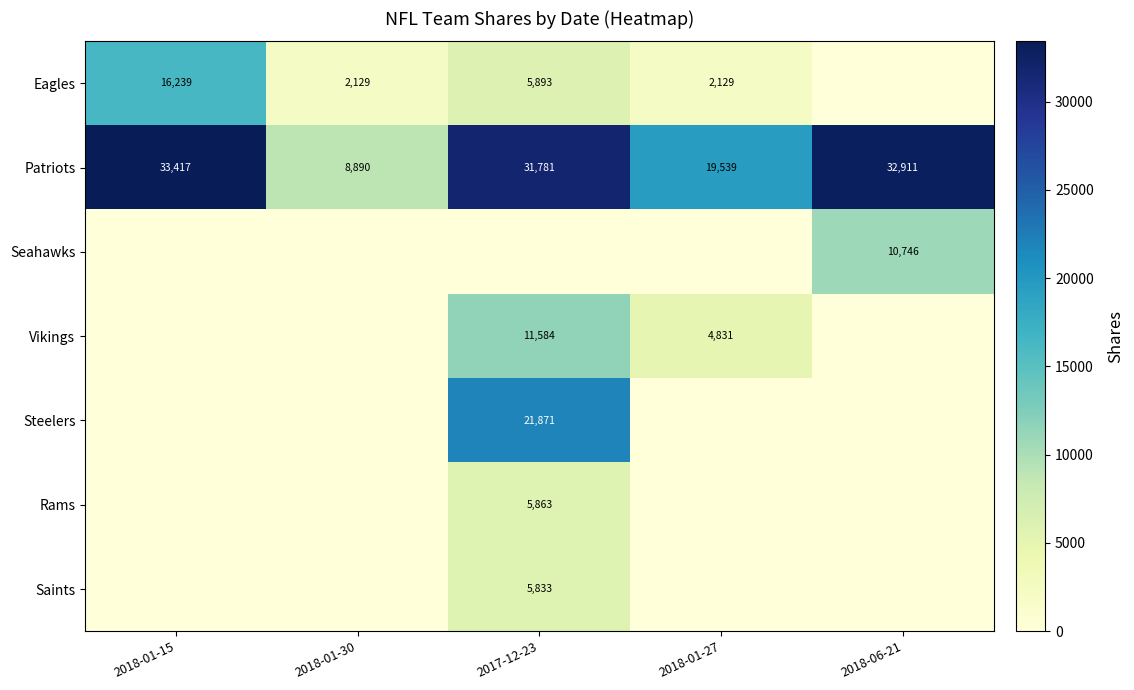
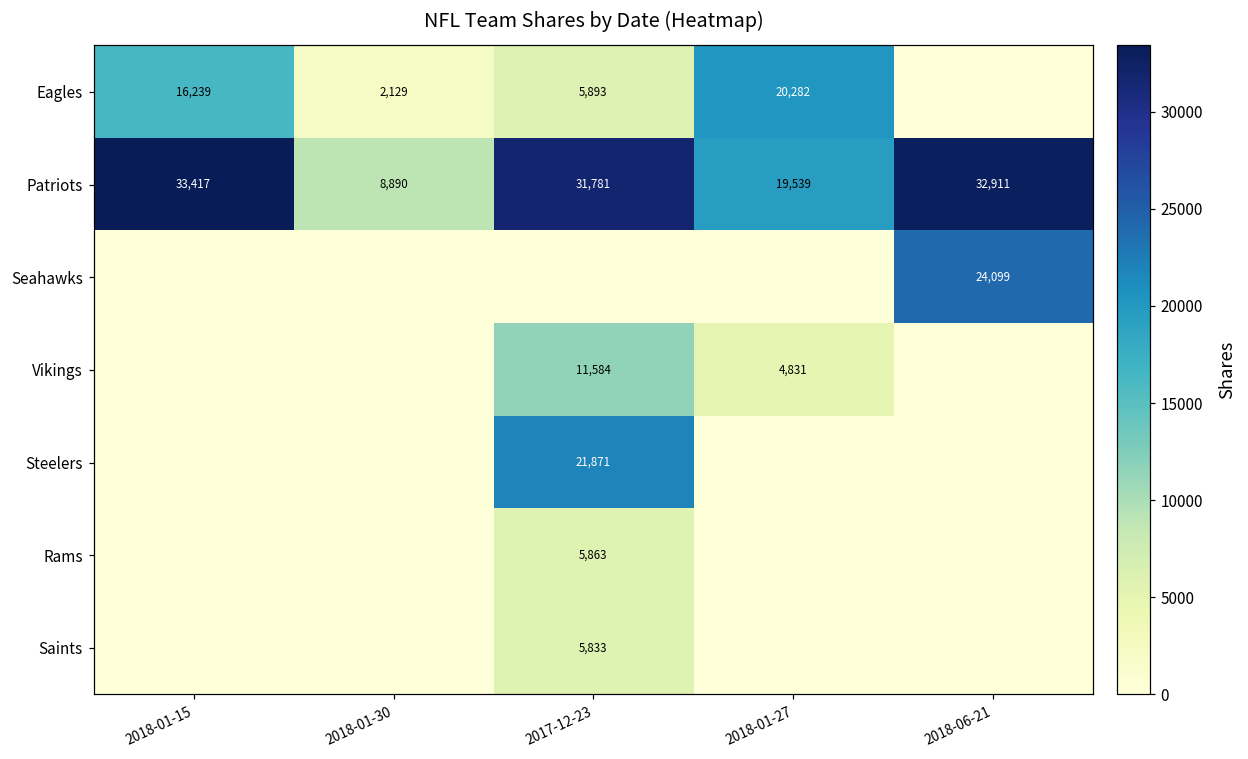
Eagles, 2018-01-27: 2,129 -> 20,282
Seahawks, 2018-06-21: 10,746 -> 24,099
